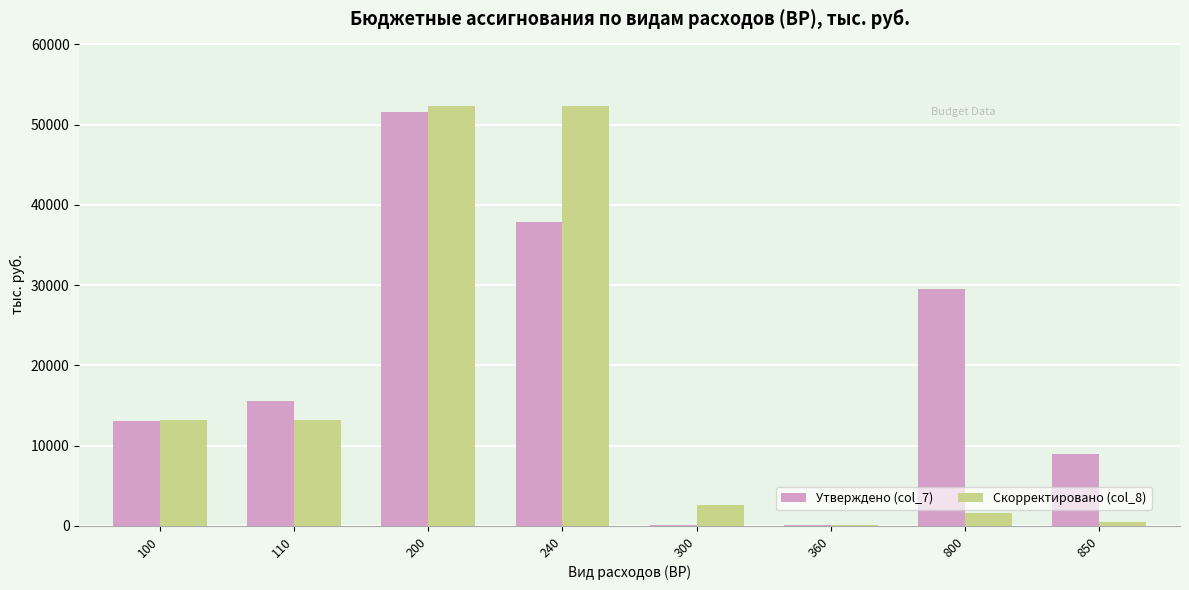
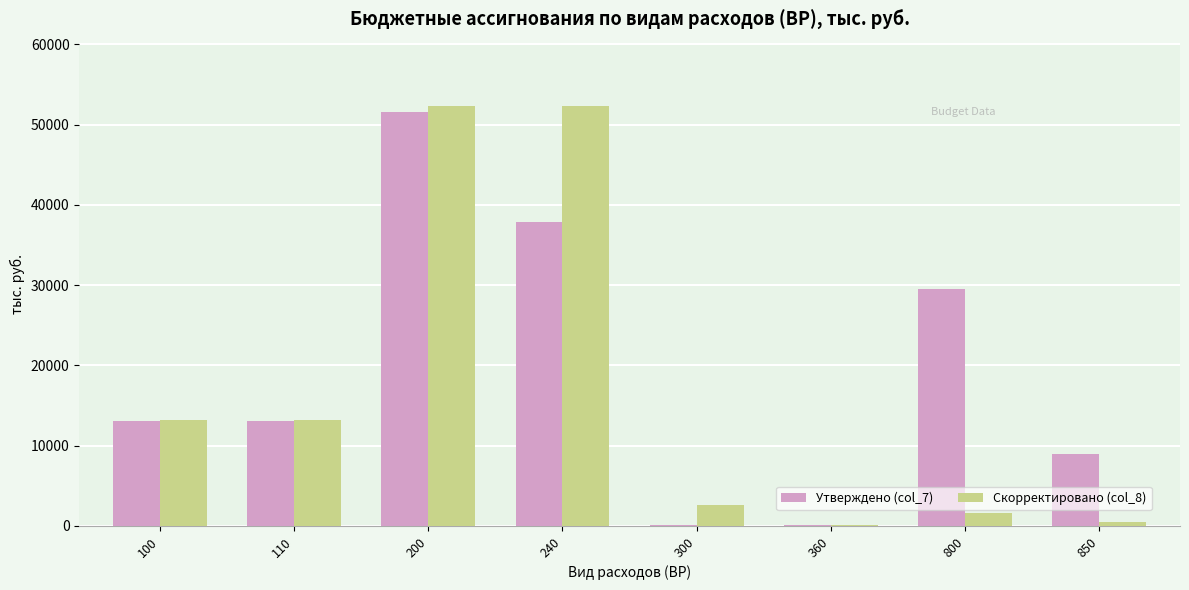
Утверждено (col_7), 110: 16000 -> 13000
